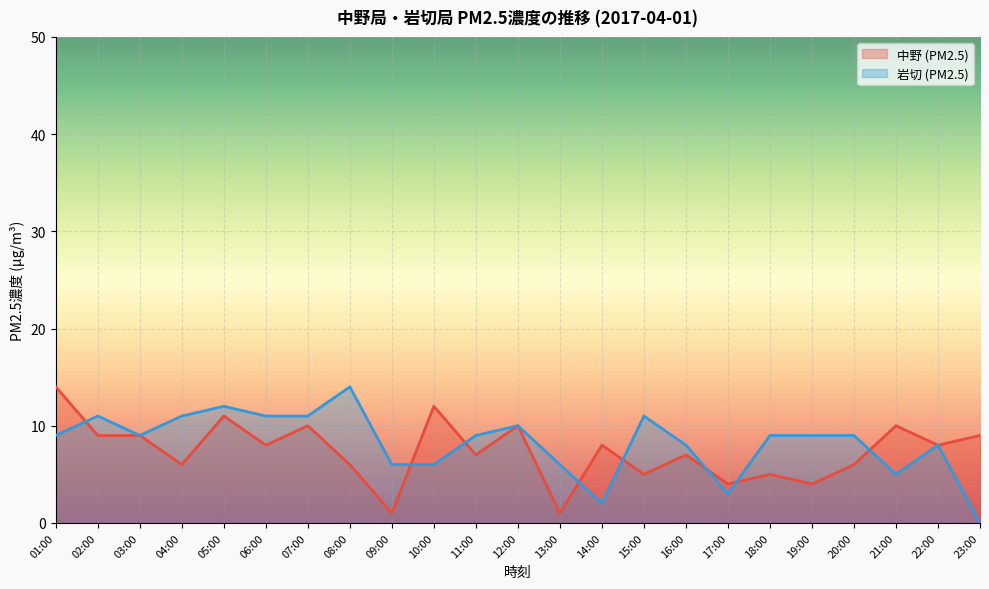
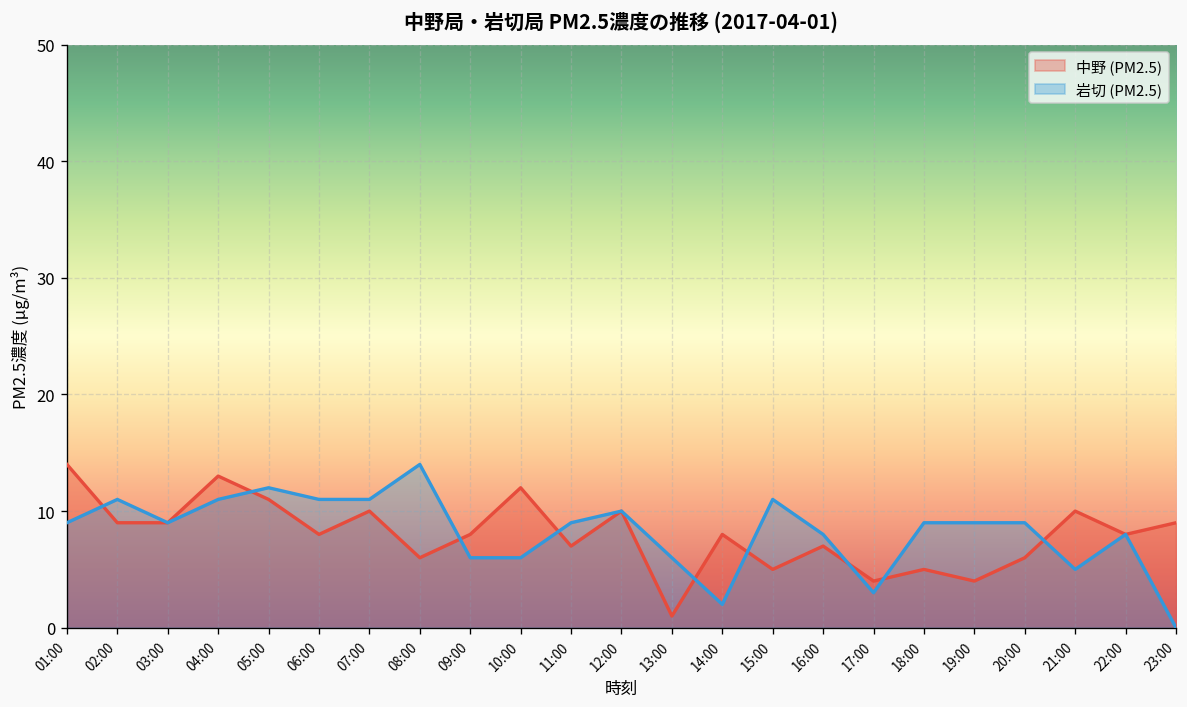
中野 (PM2.5), 04:00: 6 -> 13
中野 (PM2.5), 09:00: 1 -> 8
